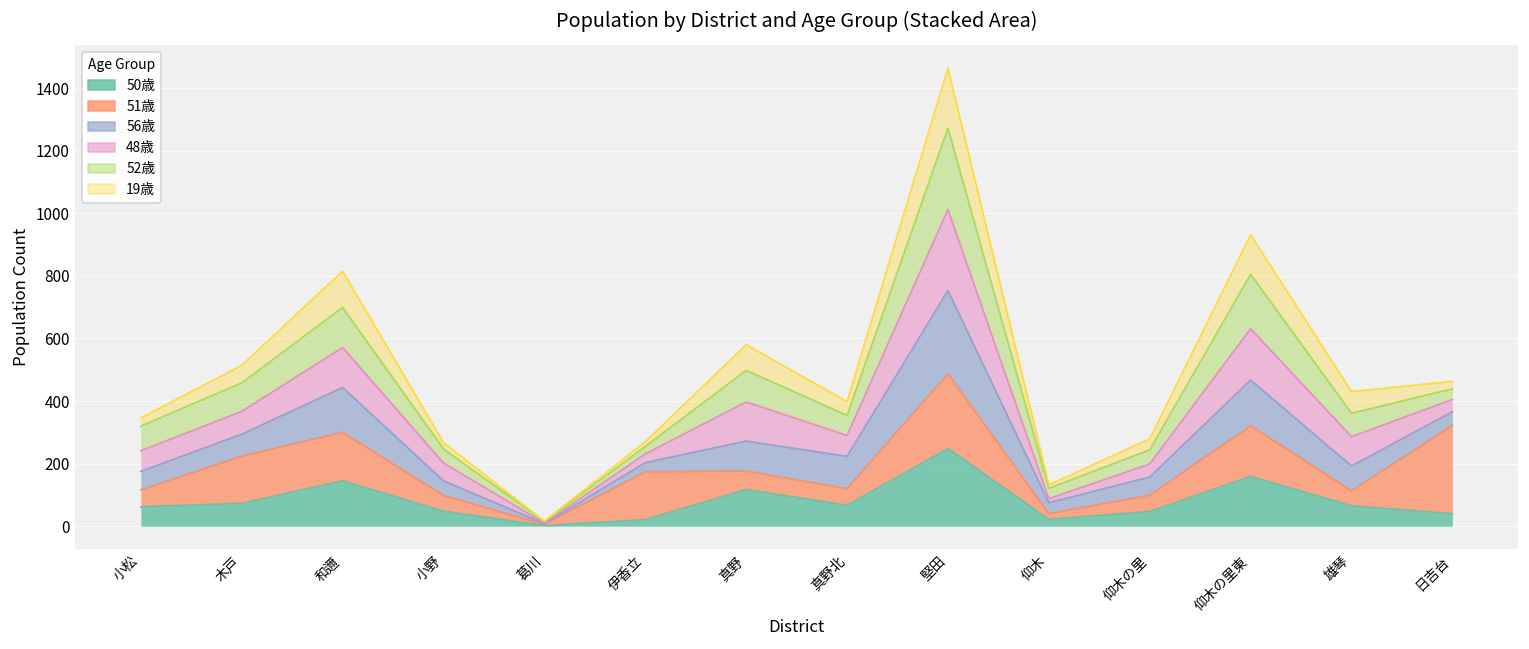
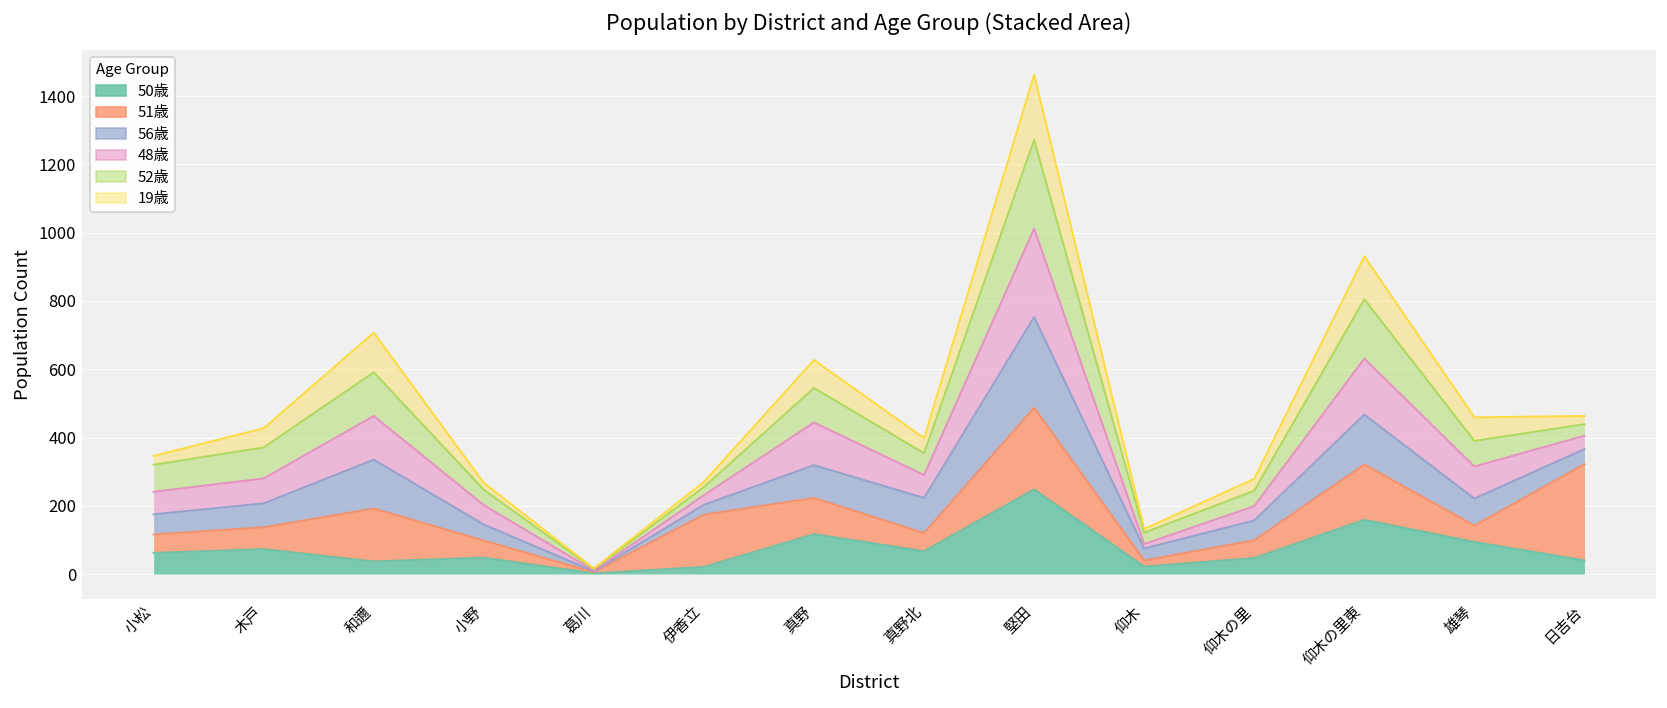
51歳, 木戸: 150 -> 60
50歳, 和邇: 150 -> 40
51歳, 真野: 60 -> 110
50歳, 雄琴: 70 -> 90
